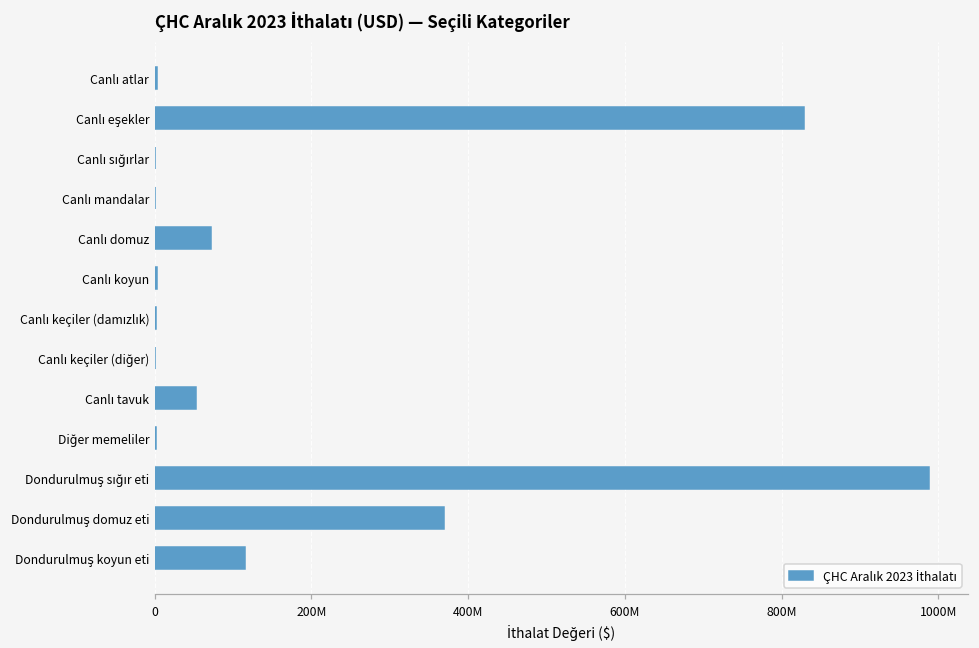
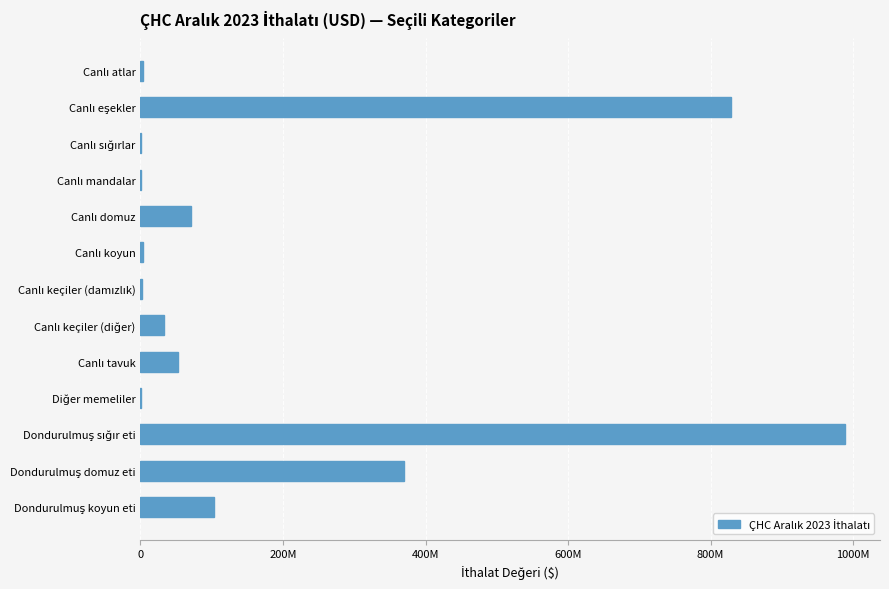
Canlı keçiler (diğer): 0 -> 30000000
Dondurulmuş koyun eti: 120000000 -> 100000000
